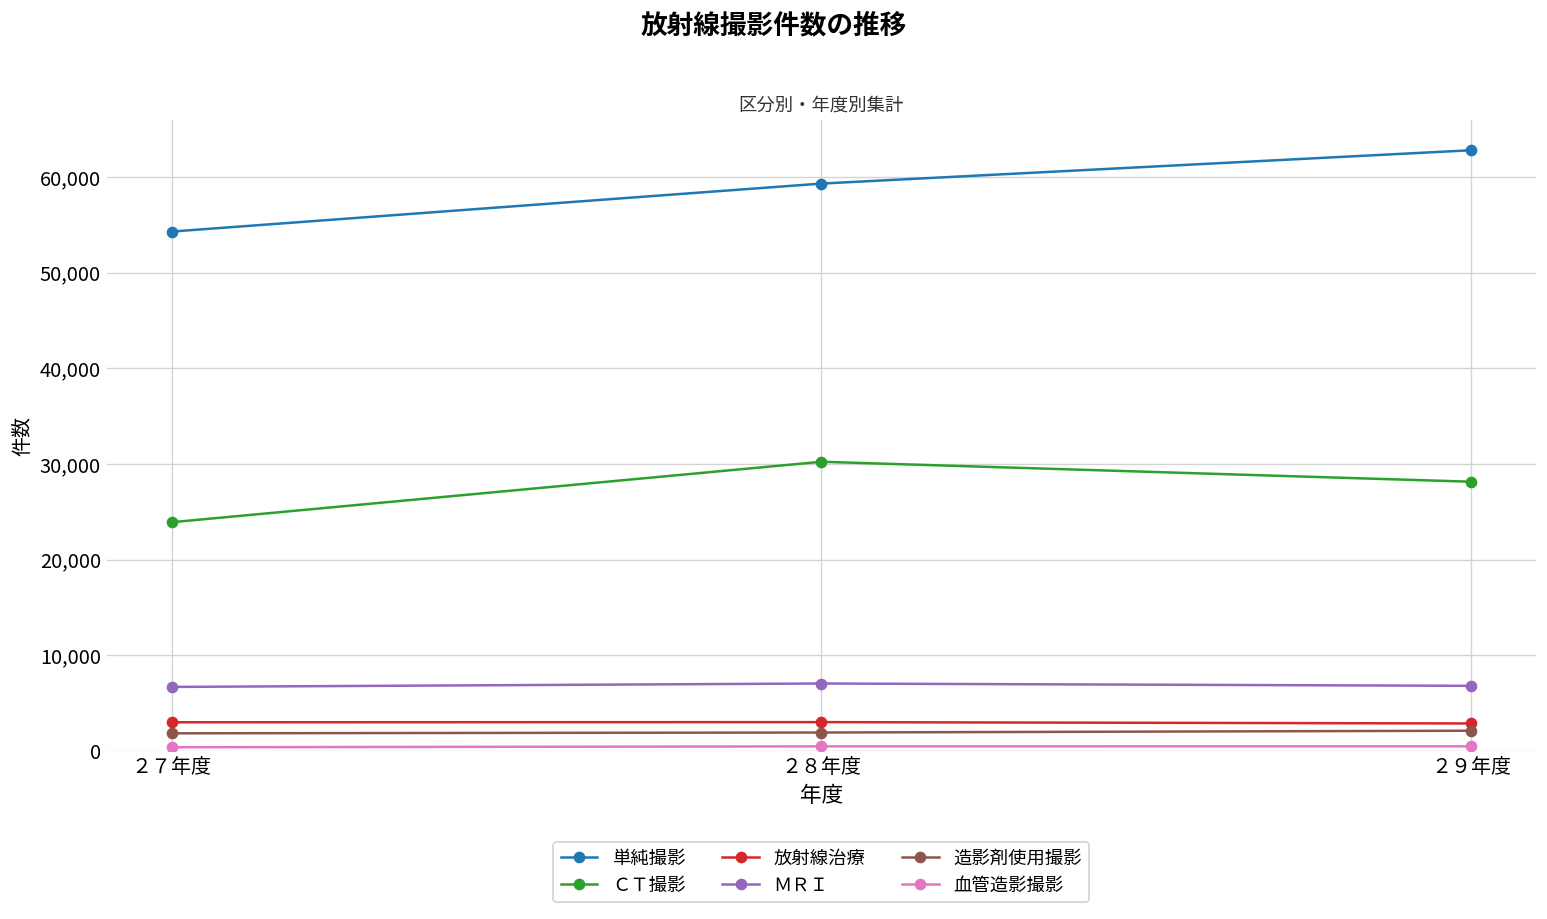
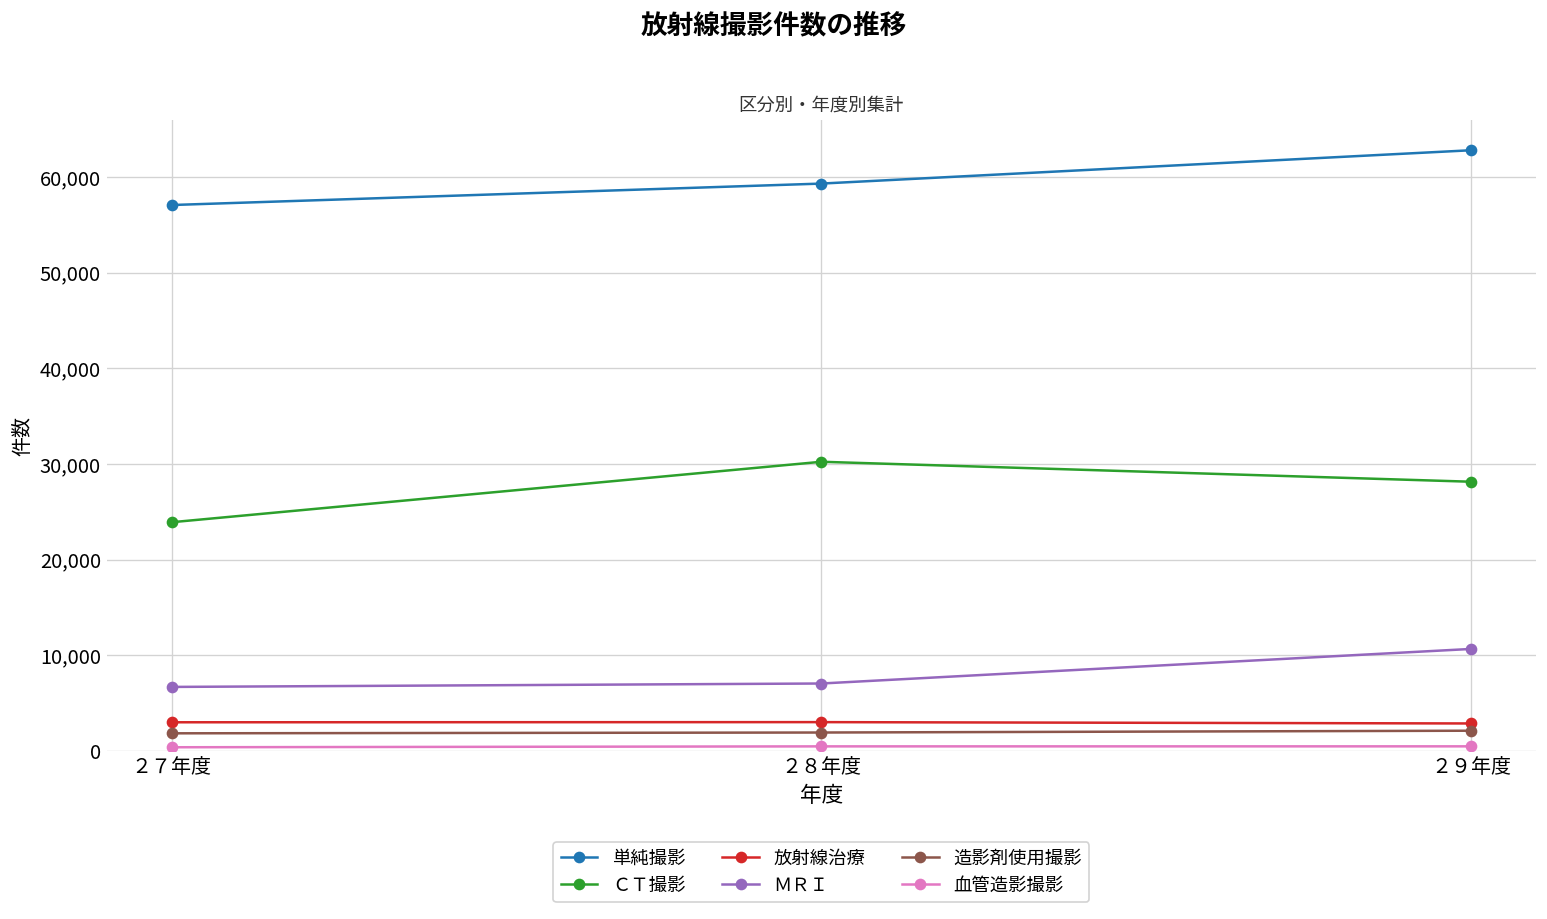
単純撮影, ２７年度: 54,000 -> 57,000
ＭＲＩ, ２９年度: 7,000 -> 11,000
